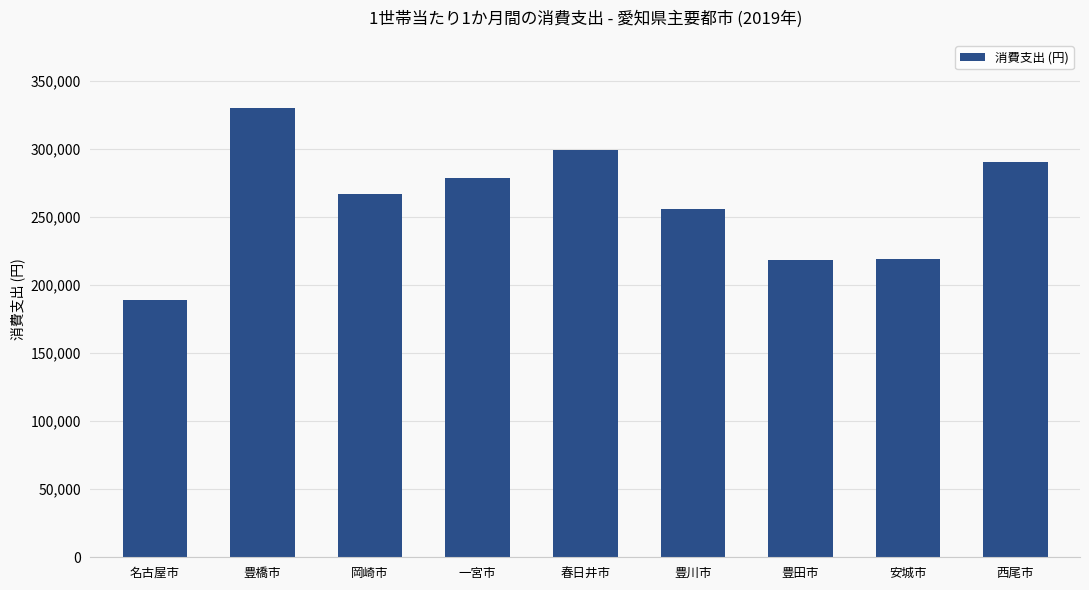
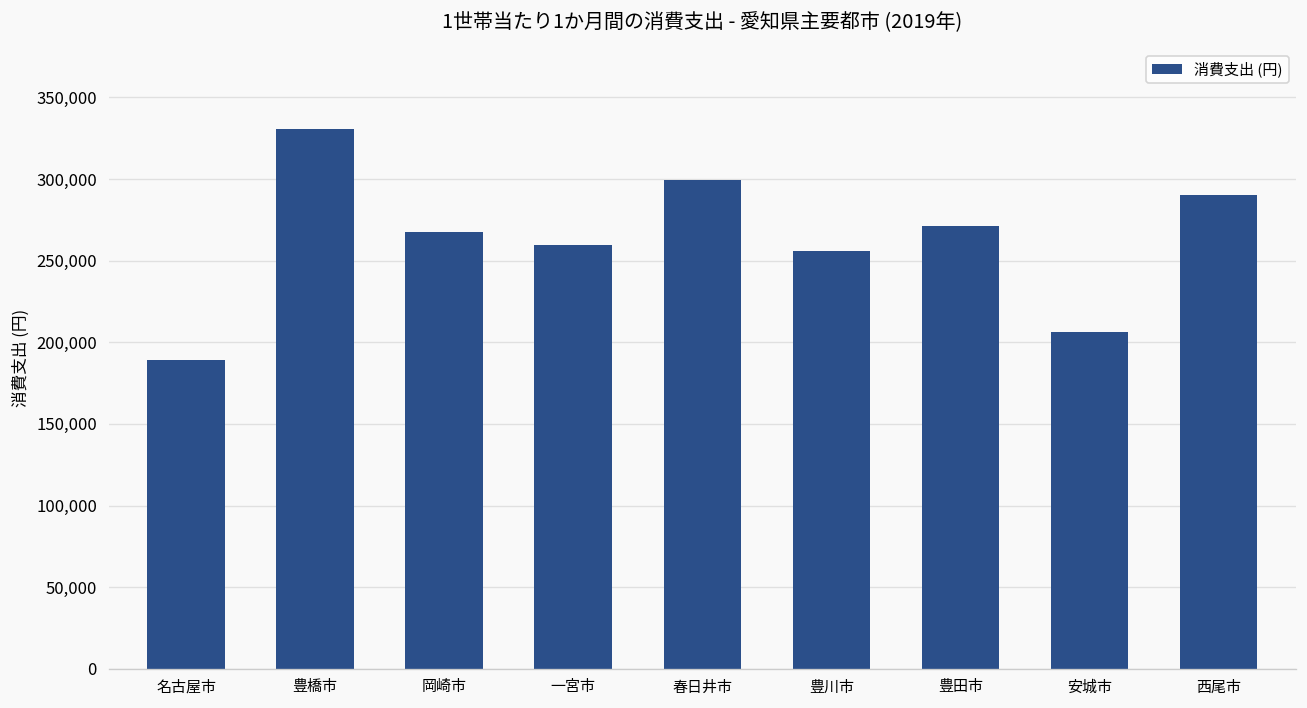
一宮市: 279,000 -> 259,000
豊田市: 218,000 -> 271,000
安城市: 219,000 -> 207,000
